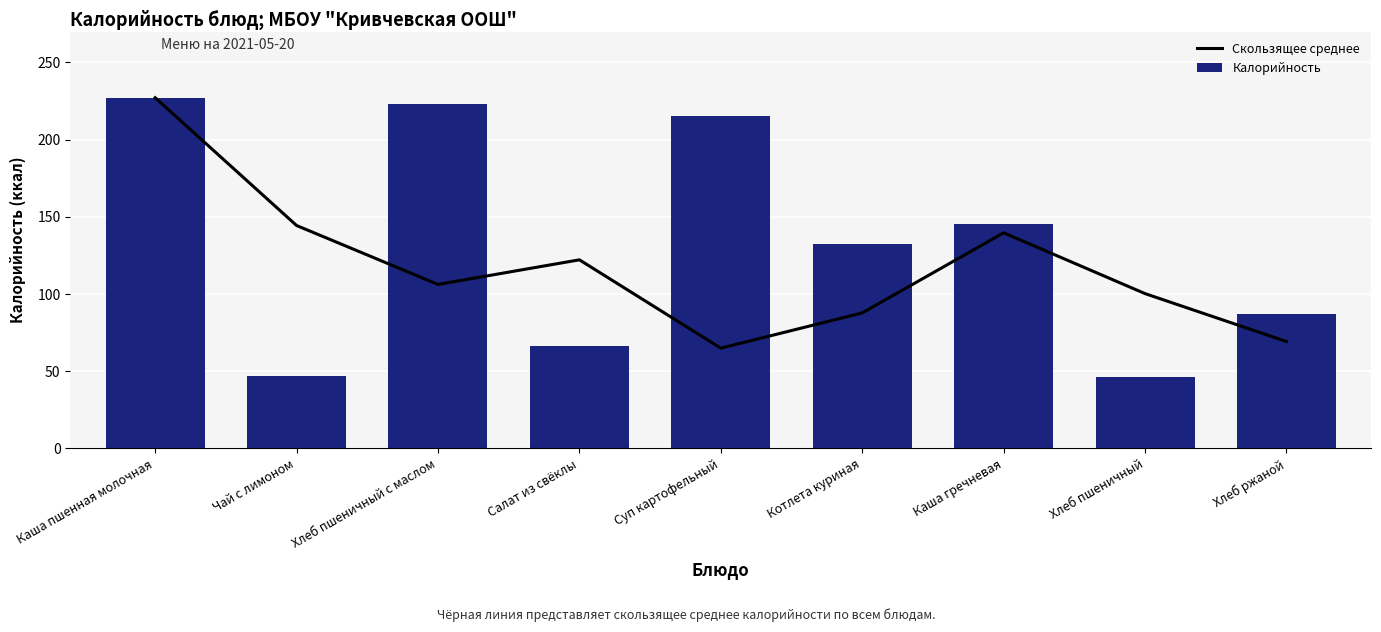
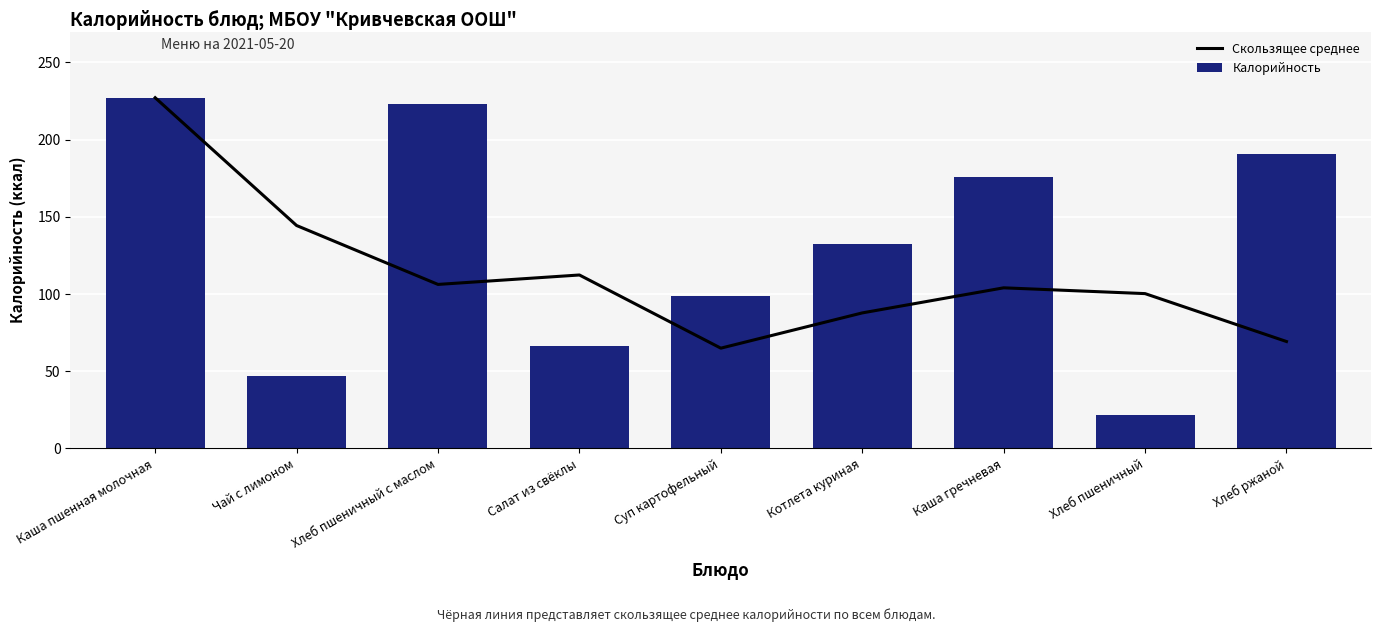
Скользящее среднее, Салат из свёклы: 122 -> 112
Калорийность, Суп картофельный: 215 -> 99
Скользящее среднее, Каша гречневая: 140 -> 104
Калорийность, Каша гречневая: 145 -> 176
Калорийность, Хлеб пшеничный: 46 -> 22
Калорийность, Хлеб ржаной: 87 -> 191
